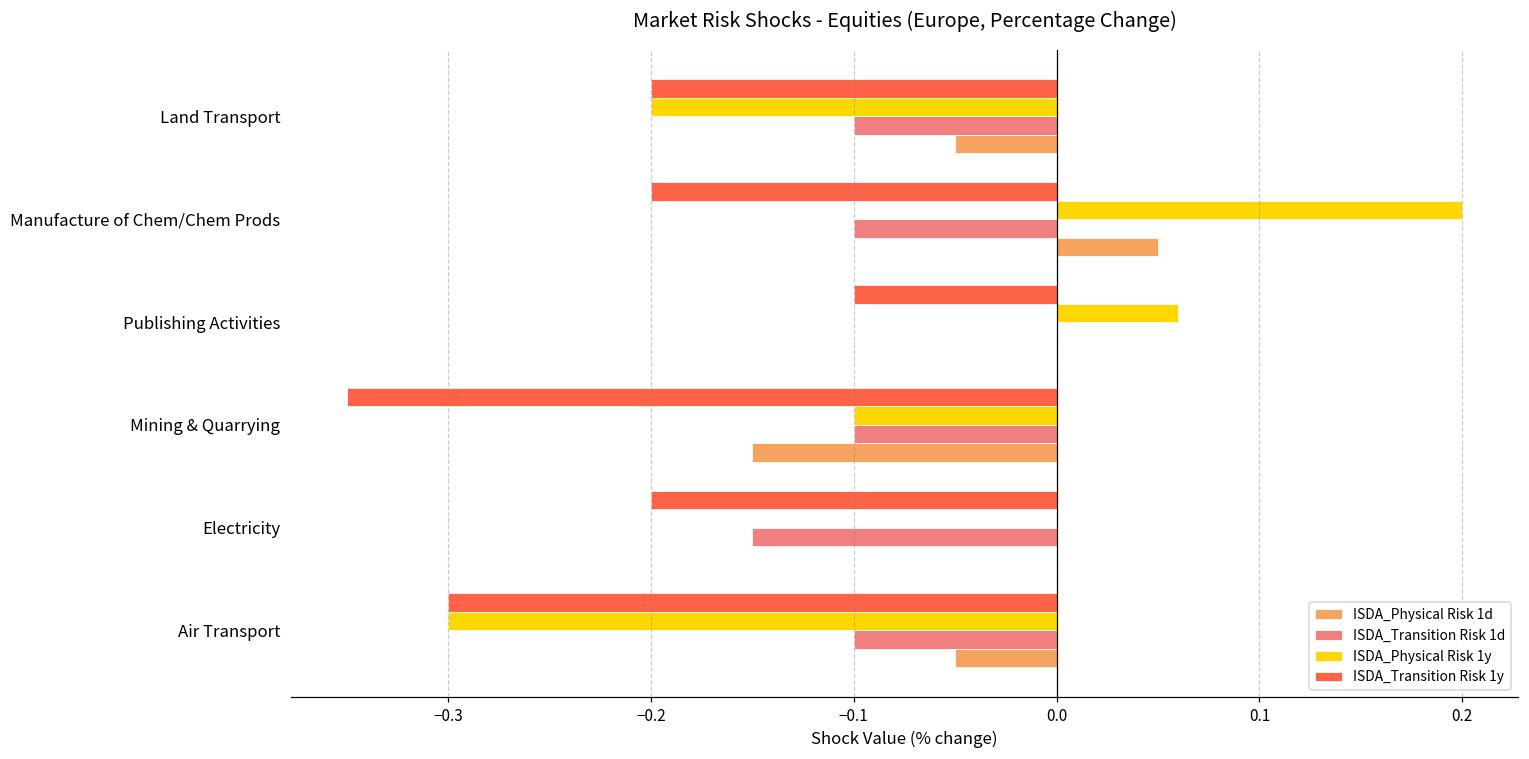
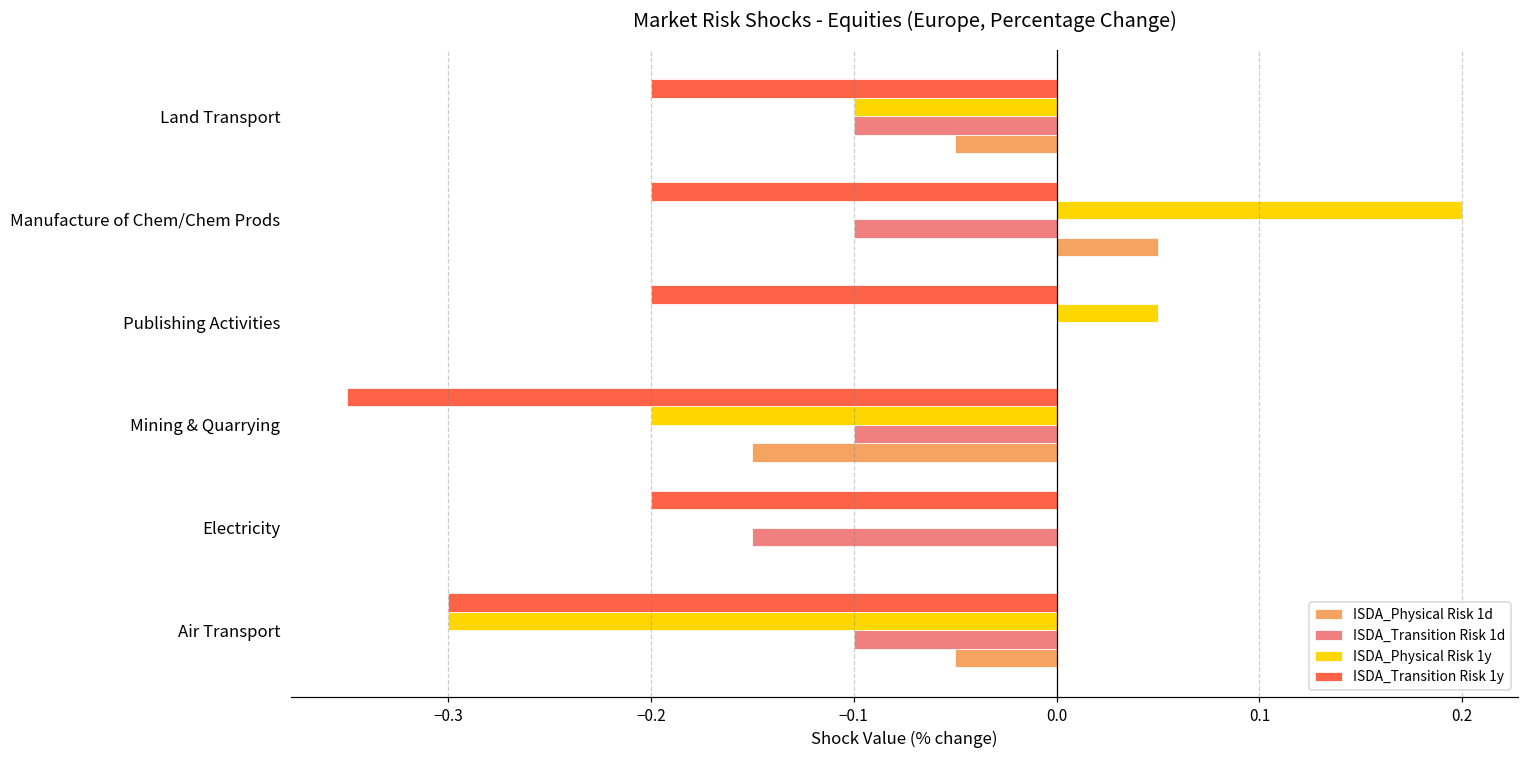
ISDA_Physical Risk 1y, Land Transport: -0.2 -> -0.1
ISDA_Transition Risk 1y, Publishing Activities: -0.1 -> -0.2
ISDA_Physical Risk 1y, Publishing Activities: 0.06 -> 0.05
ISDA_Physical Risk 1y, Mining & Quarrying: -0.1 -> -0.2
